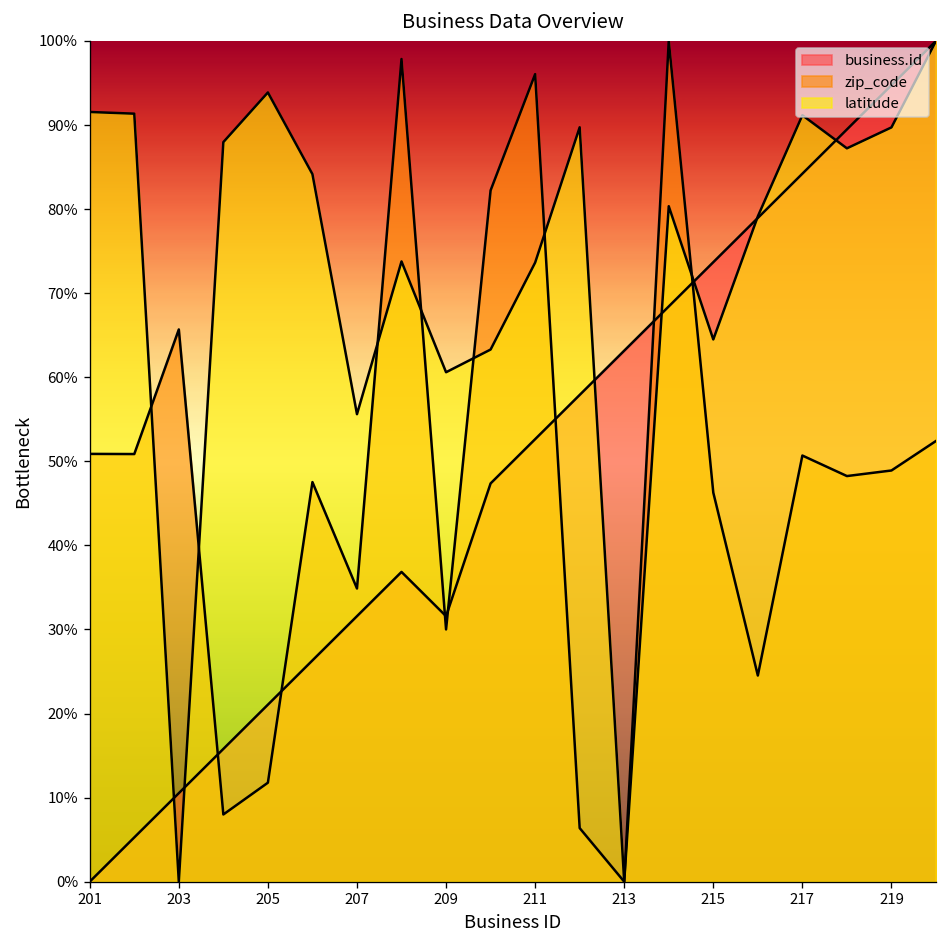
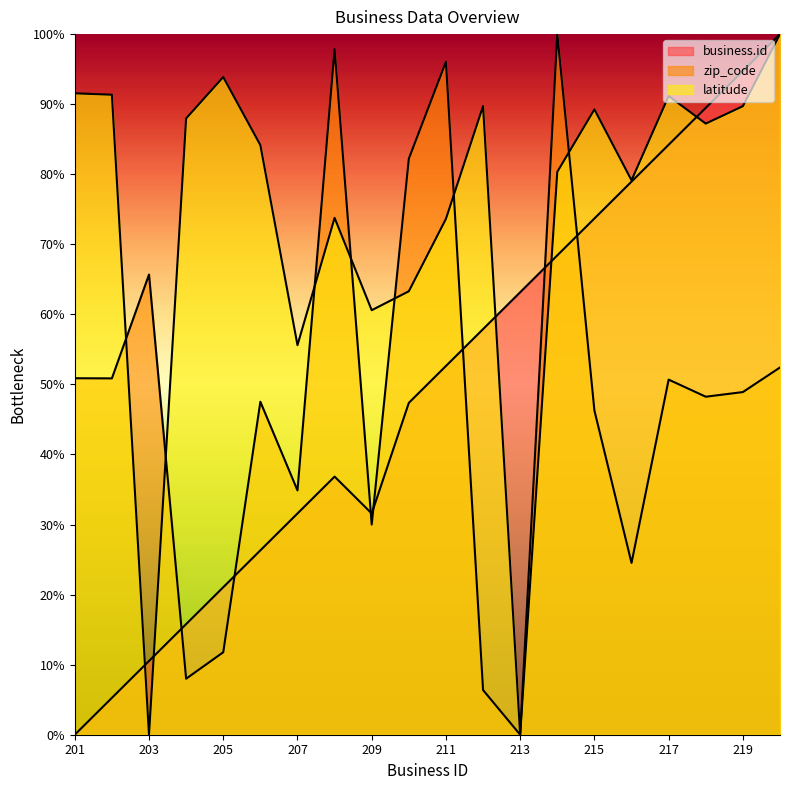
latitude, 215: 64% -> 89%
